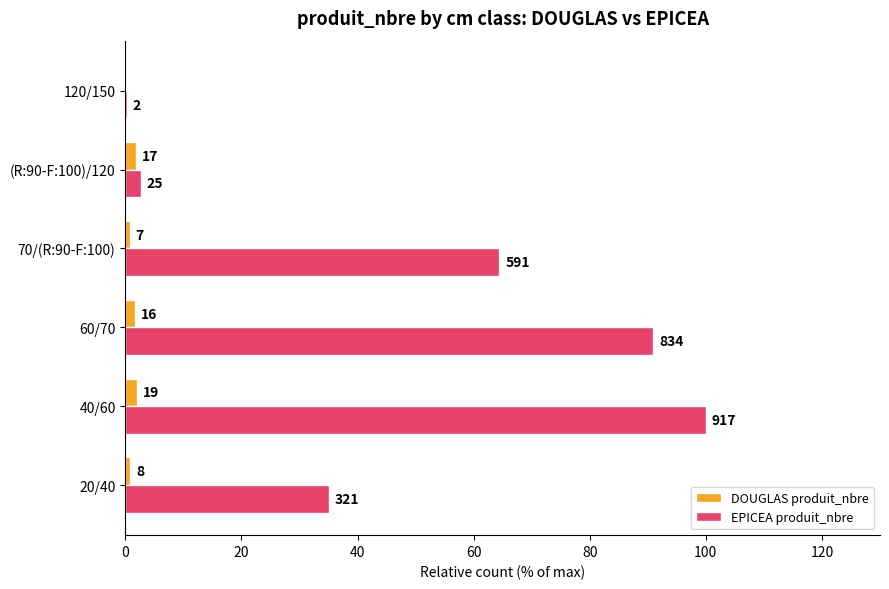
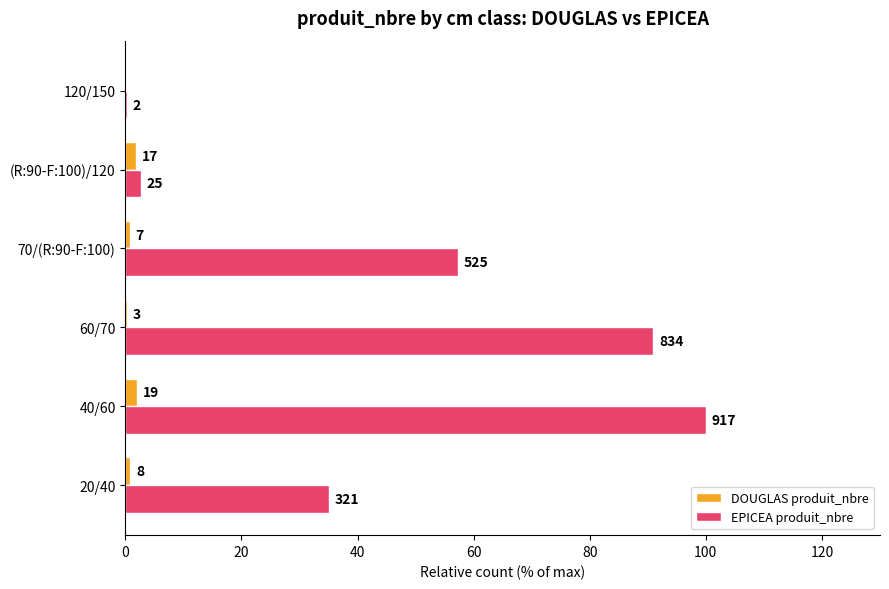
EPICEA produit_nbre, 70/(R:90-F:100): 591 -> 525
DOUGLAS produit_nbre, 60/70: 16 -> 3
